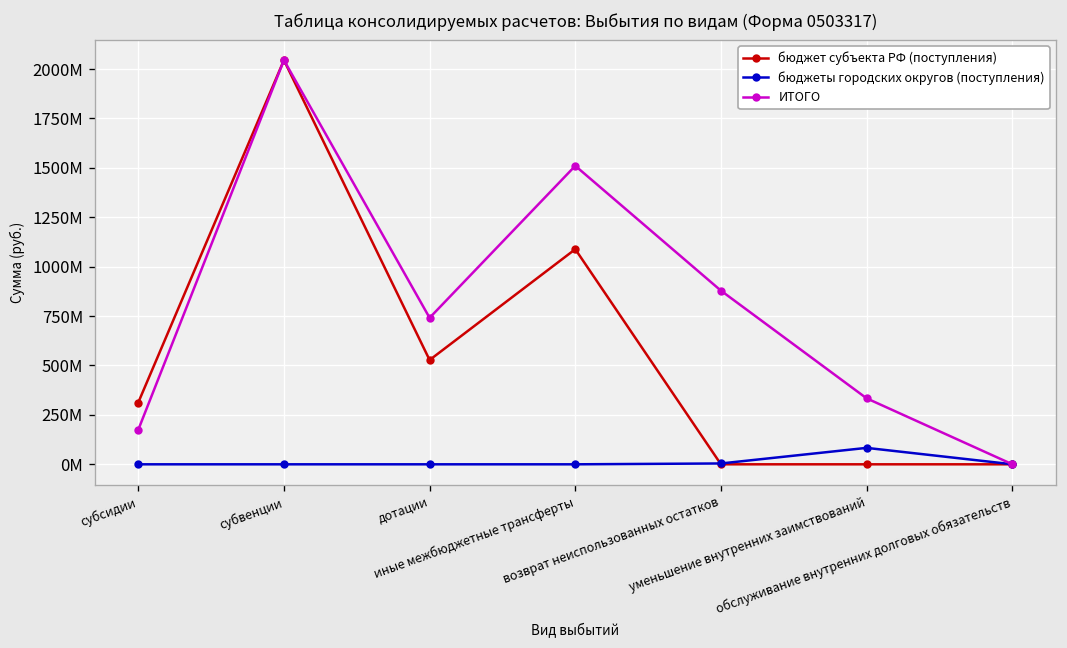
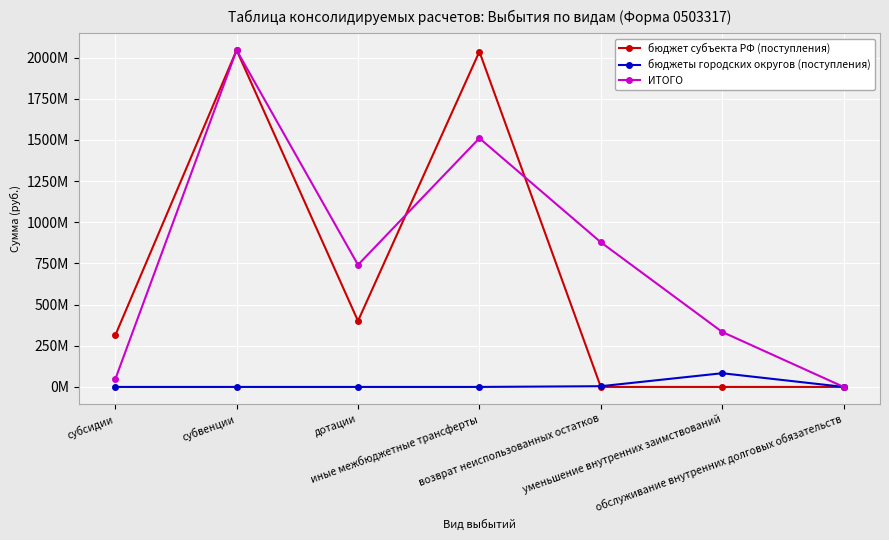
ИТОГО, субсидии: 170000000 -> 50000000
бюджет субъекта РФ (поступления), дотации: 530000000 -> 400000000
бюджет субъекта РФ (поступления), иные межбюджетные трансферты: 1090000000 -> 2040000000
